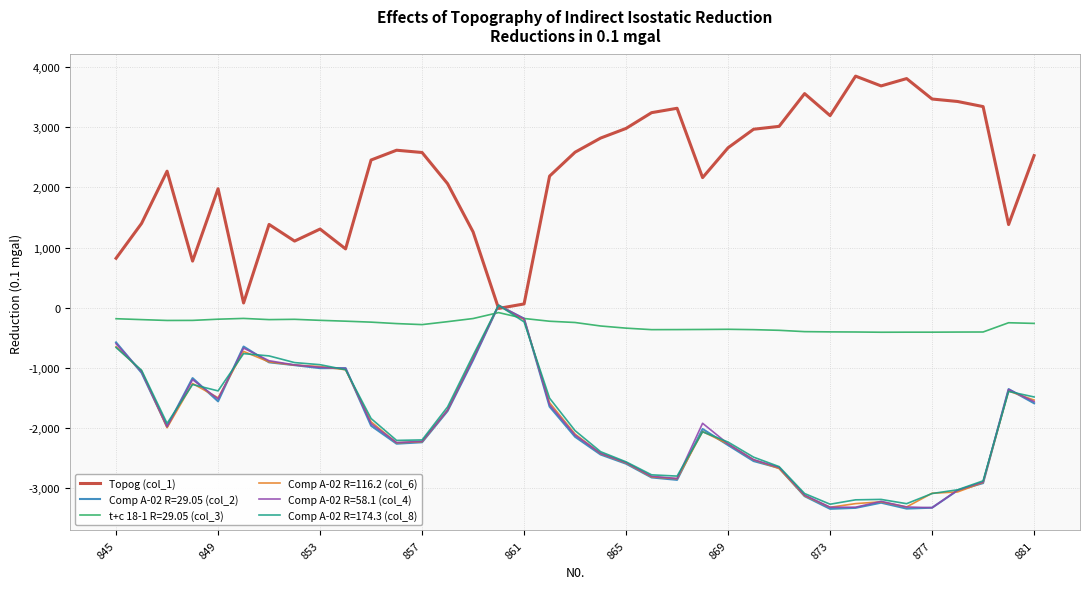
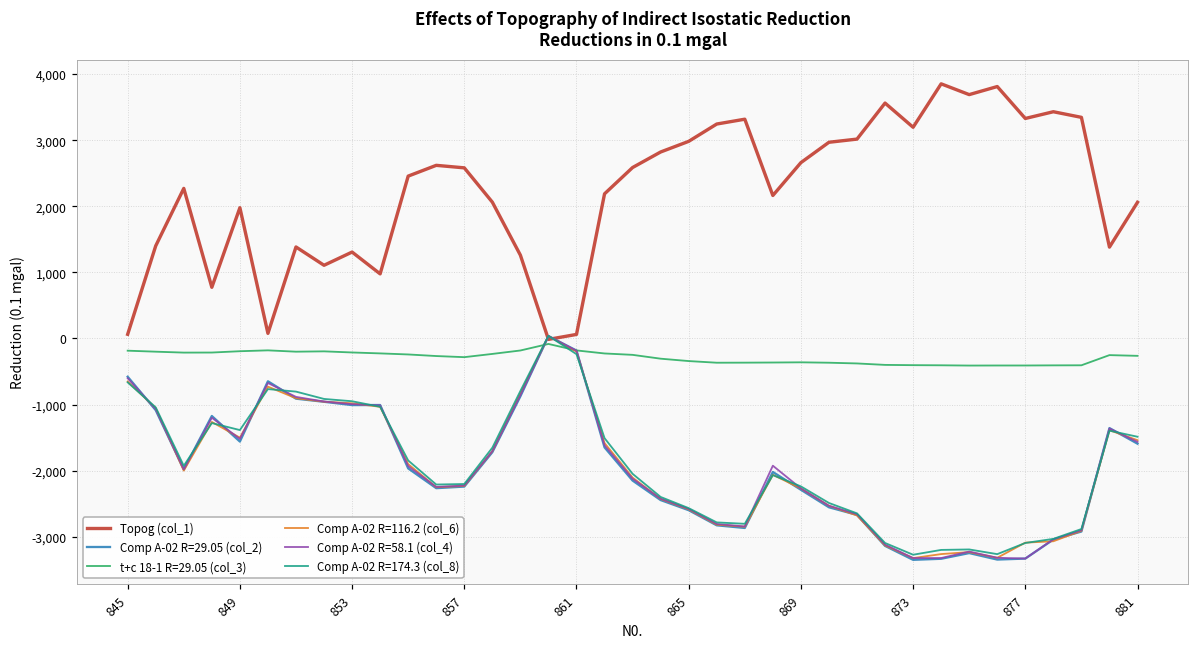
Topog (col_1), 845: 800 -> 100
Topog (col_1), 877: 3,500 -> 3,300
Topog (col_1), 881: 2,500 -> 2,100
